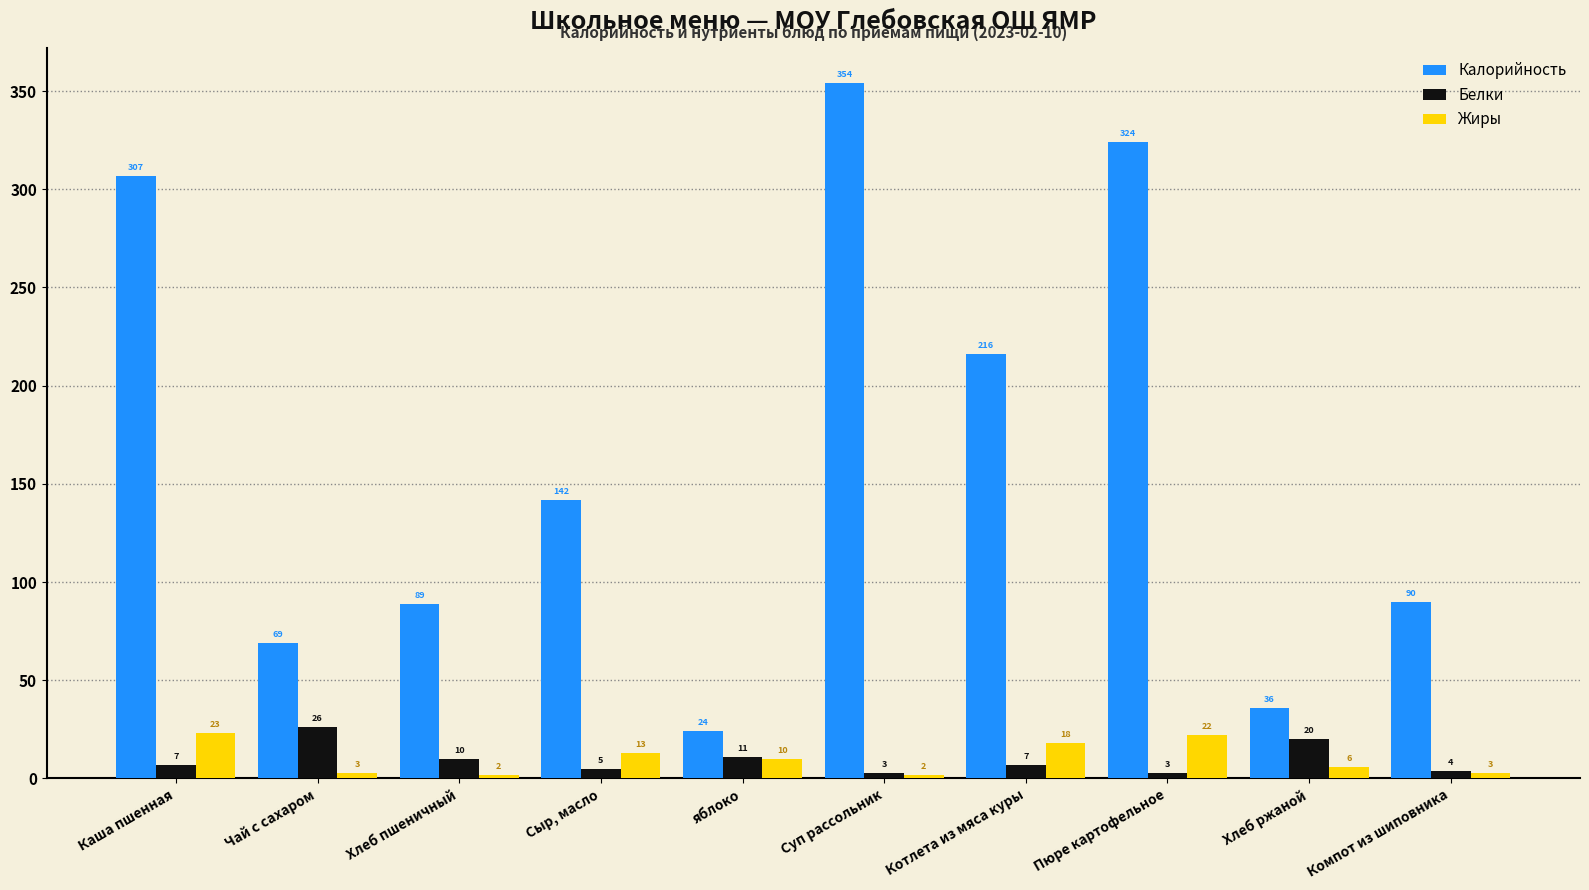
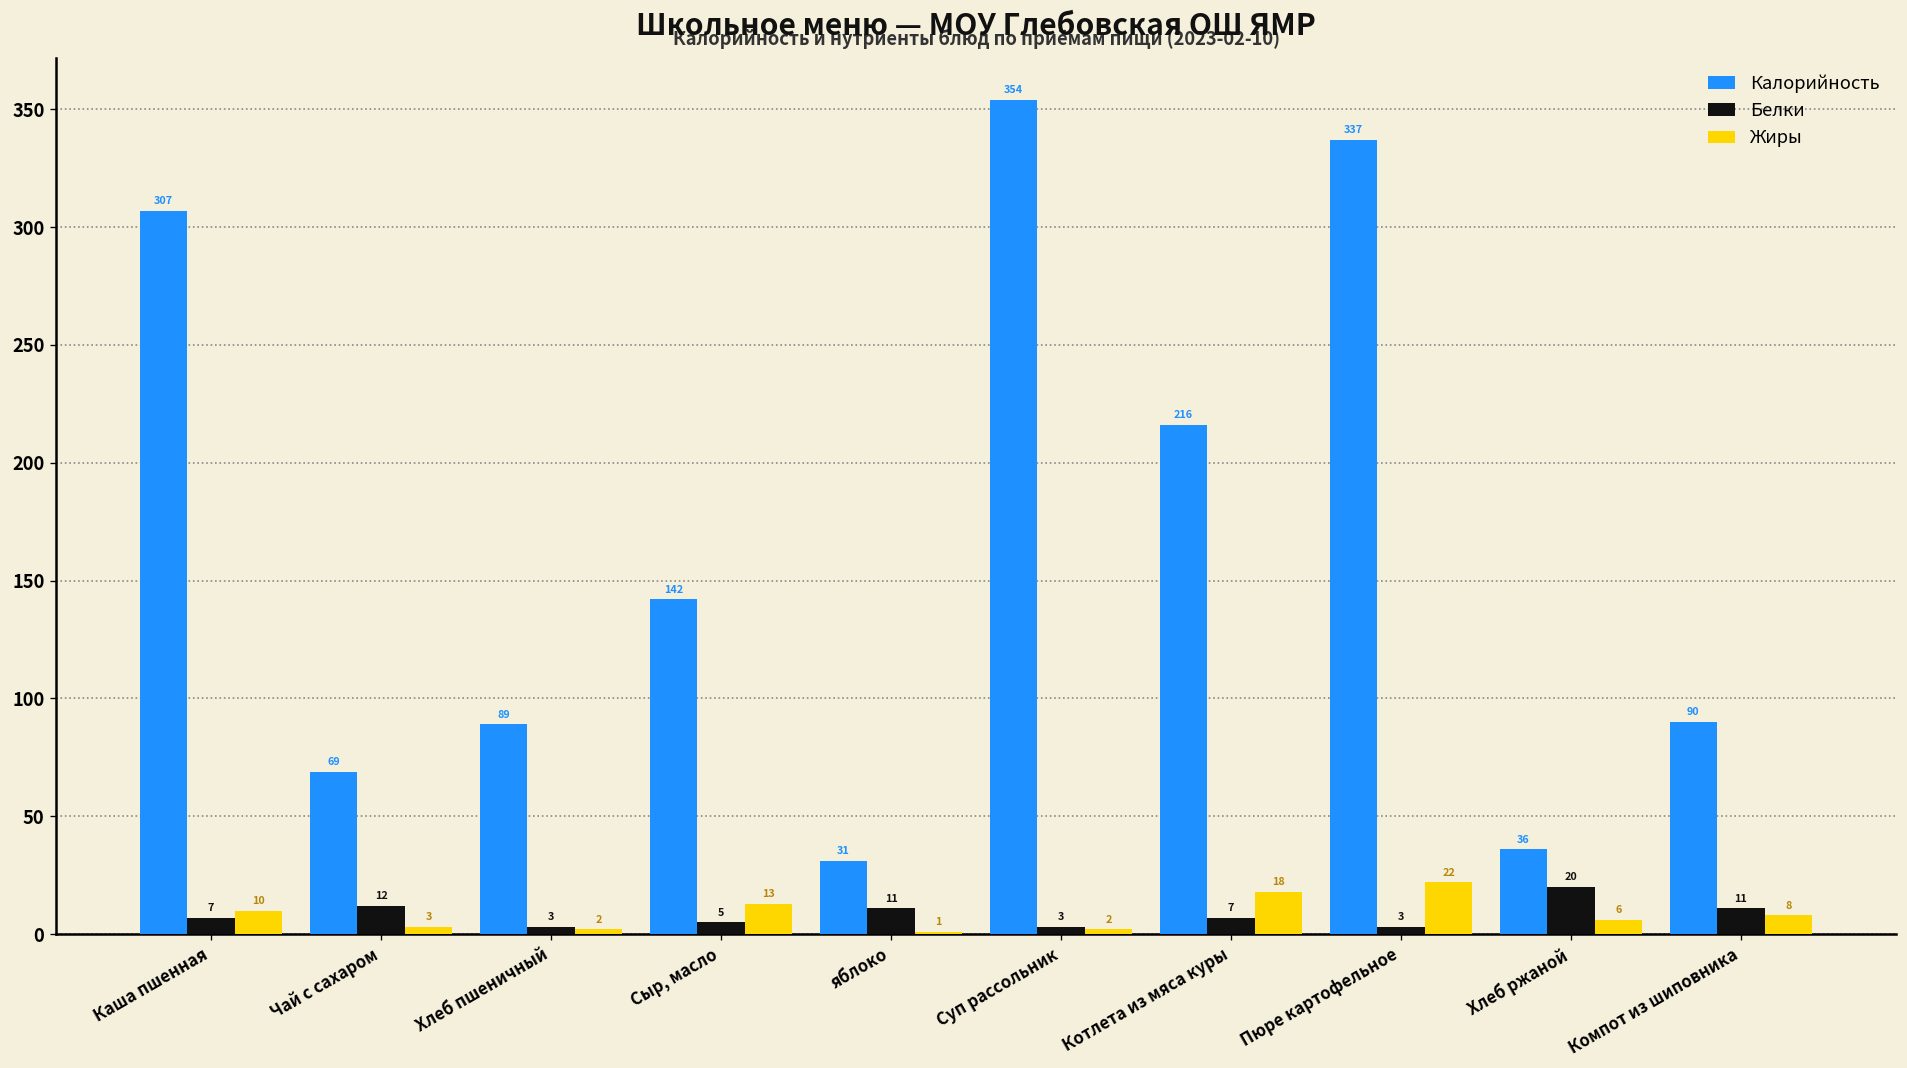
Жиры, Каша пшенная: 23 -> 10
Белки, Чай с сахаром: 26 -> 12
Белки, Хлеб пшеничный: 10 -> 3
Калорийность, яблоко: 24 -> 31
Жиры, яблоко: 10 -> 1
Калорийность, Пюре картофельное: 324 -> 337
Белки, Компот из шиповника: 4 -> 11
Жиры, Компот из шиповника: 3 -> 8
